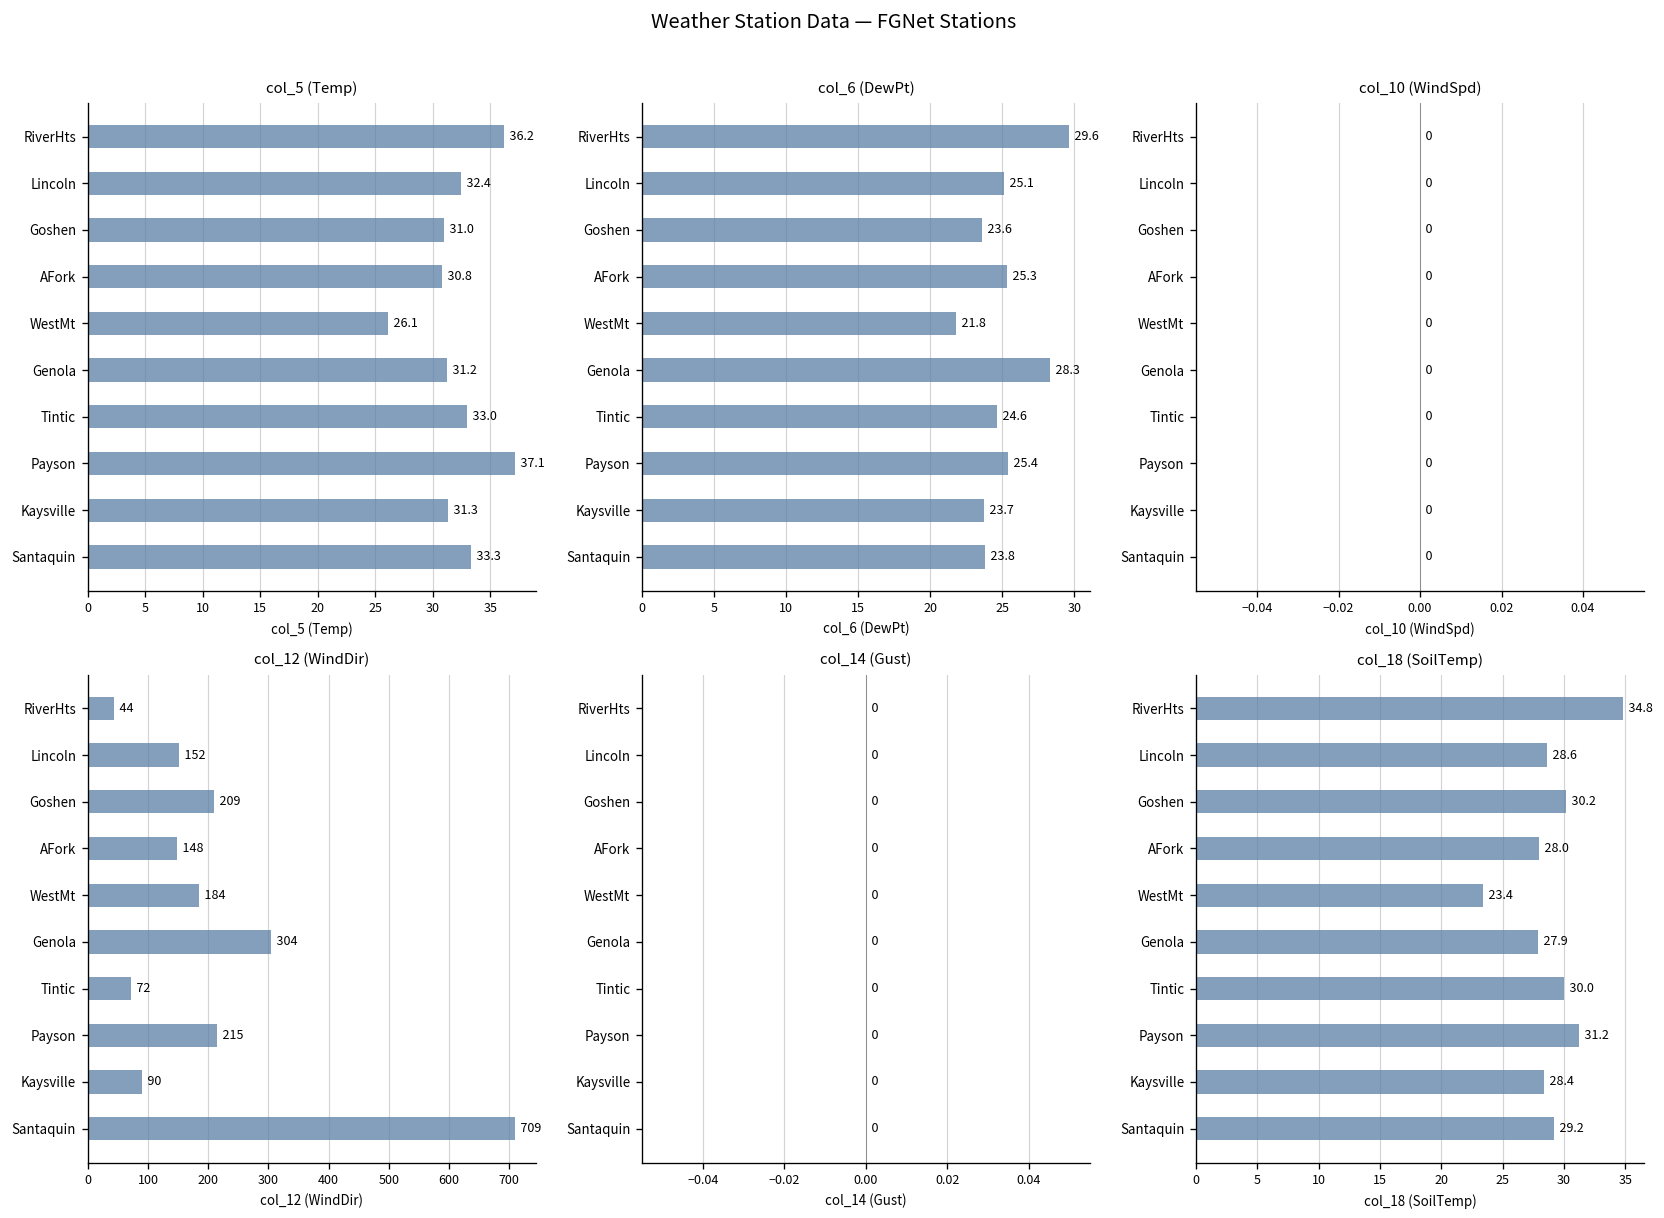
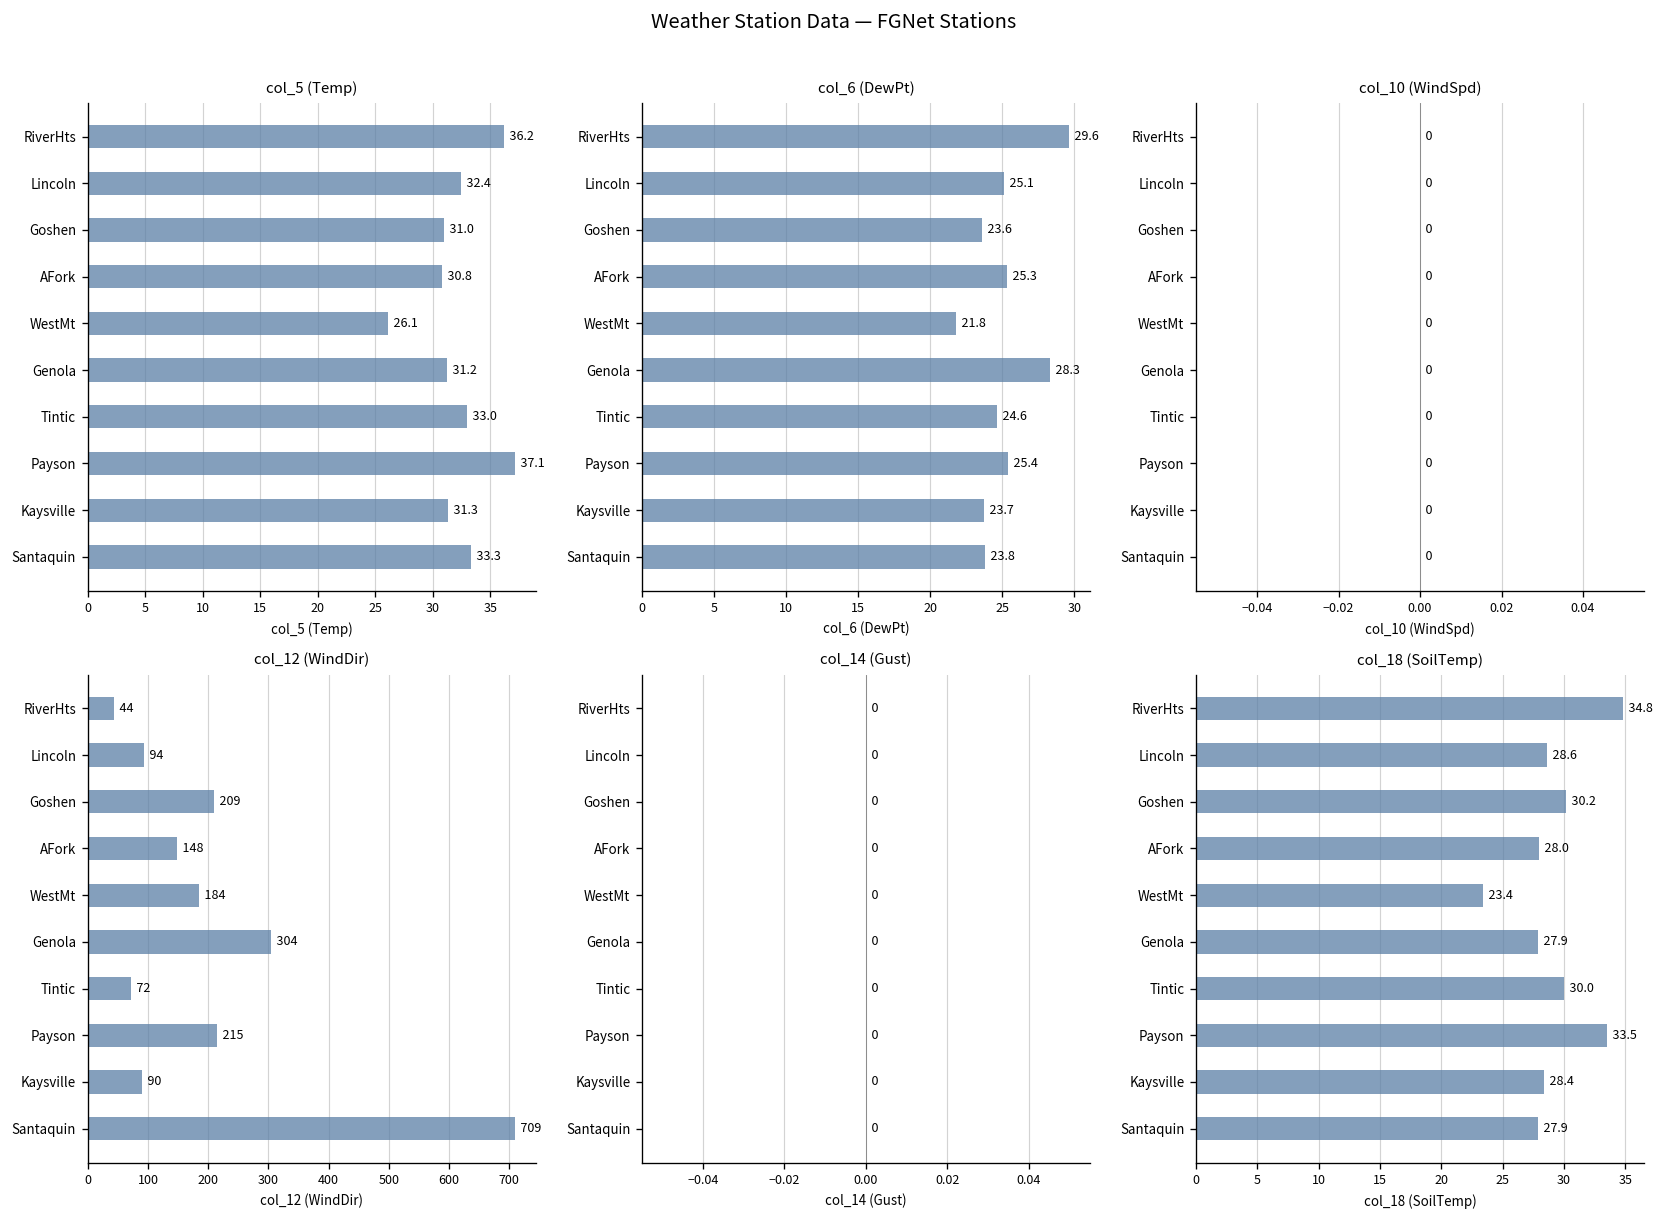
col_12 (WindDir), Lincoln: 152 -> 94
col_18 (SoilTemp), Payson: 31.2 -> 33.5
col_18 (SoilTemp), Santaquin: 29.2 -> 27.9
